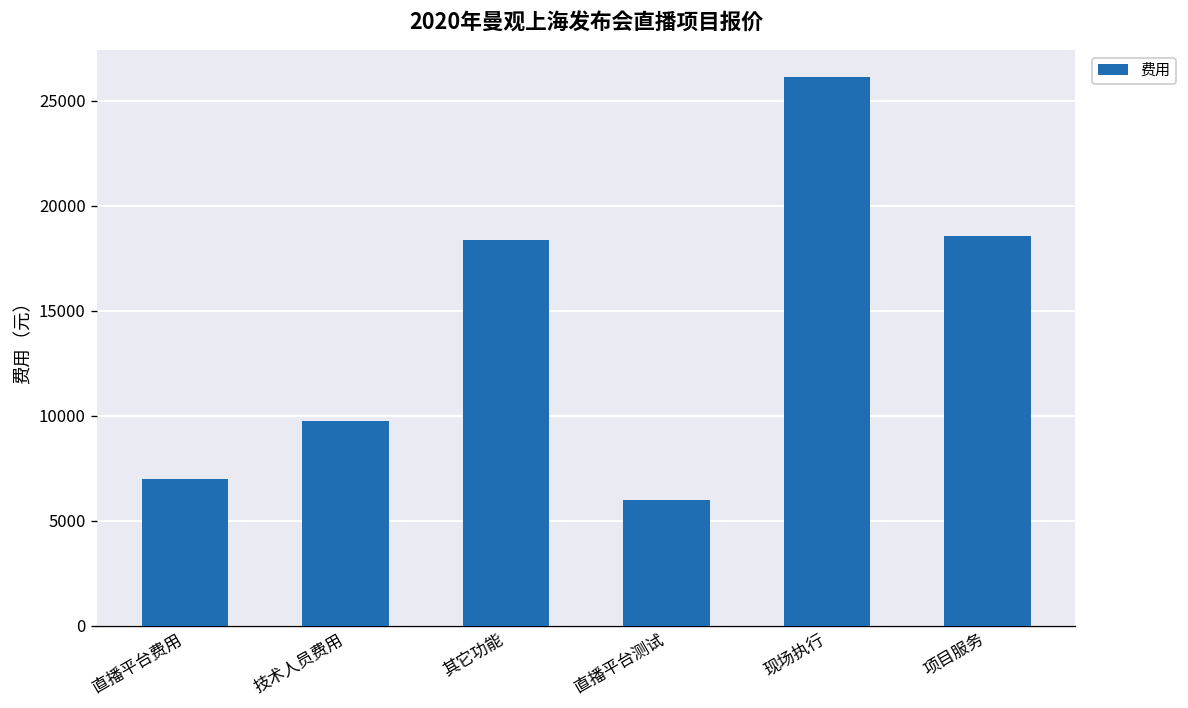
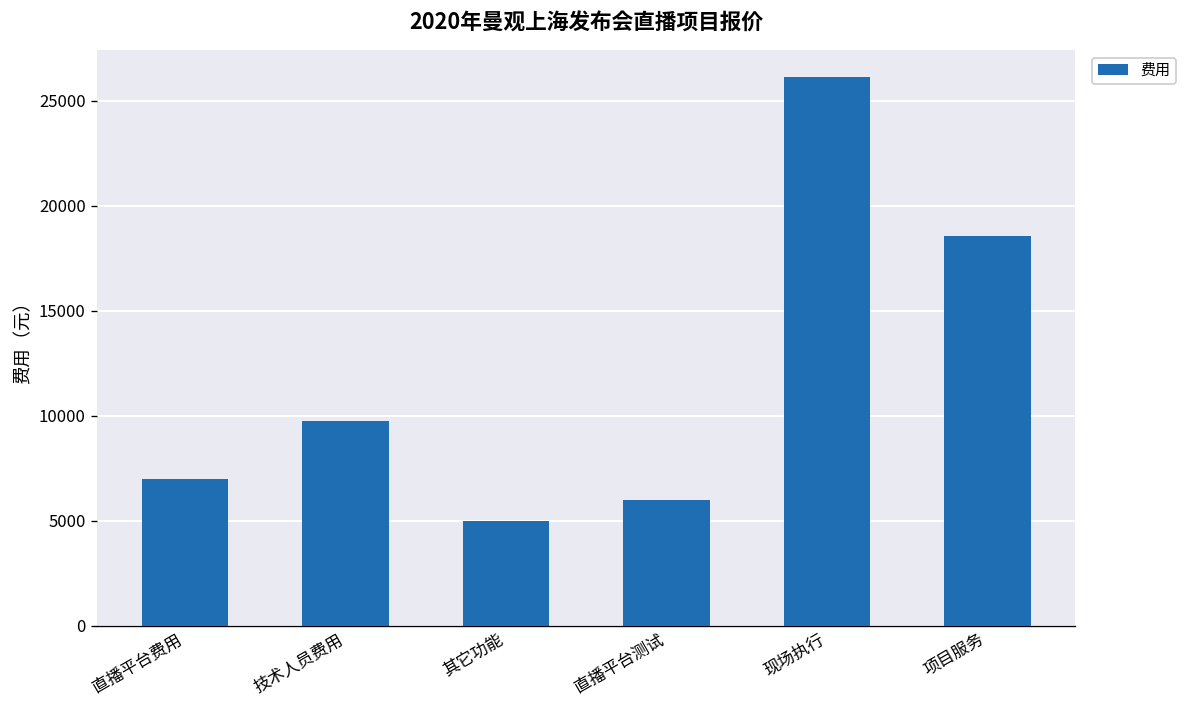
其它功能: 18400 -> 5000
